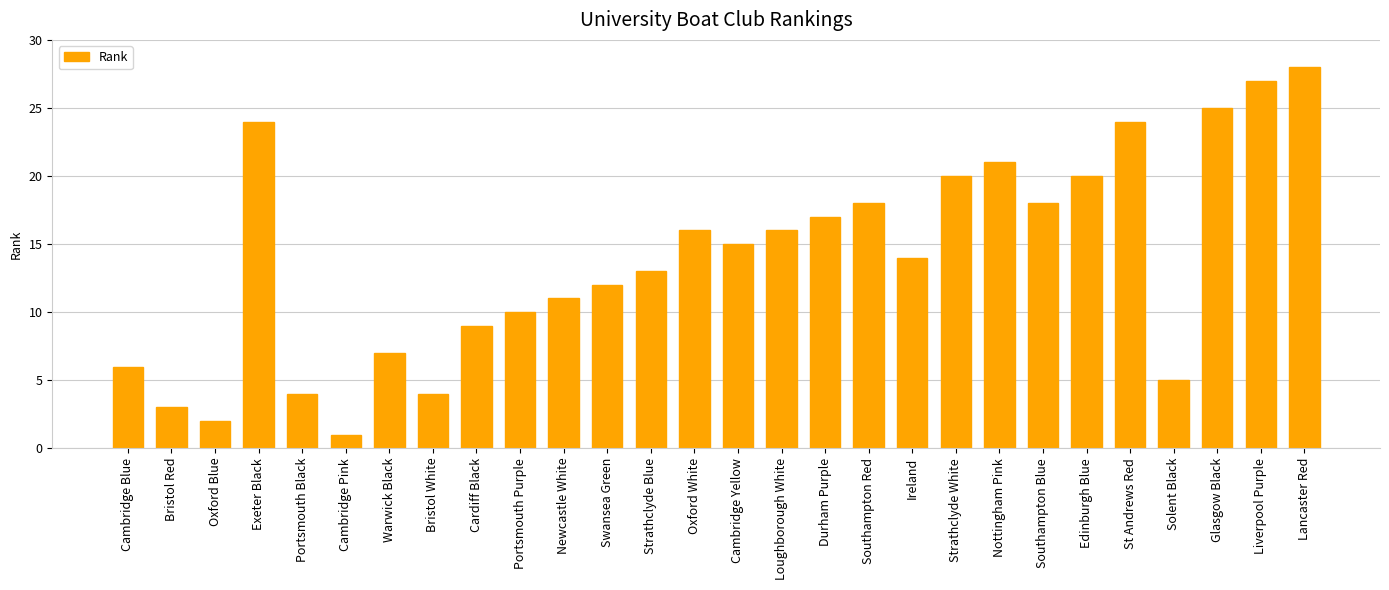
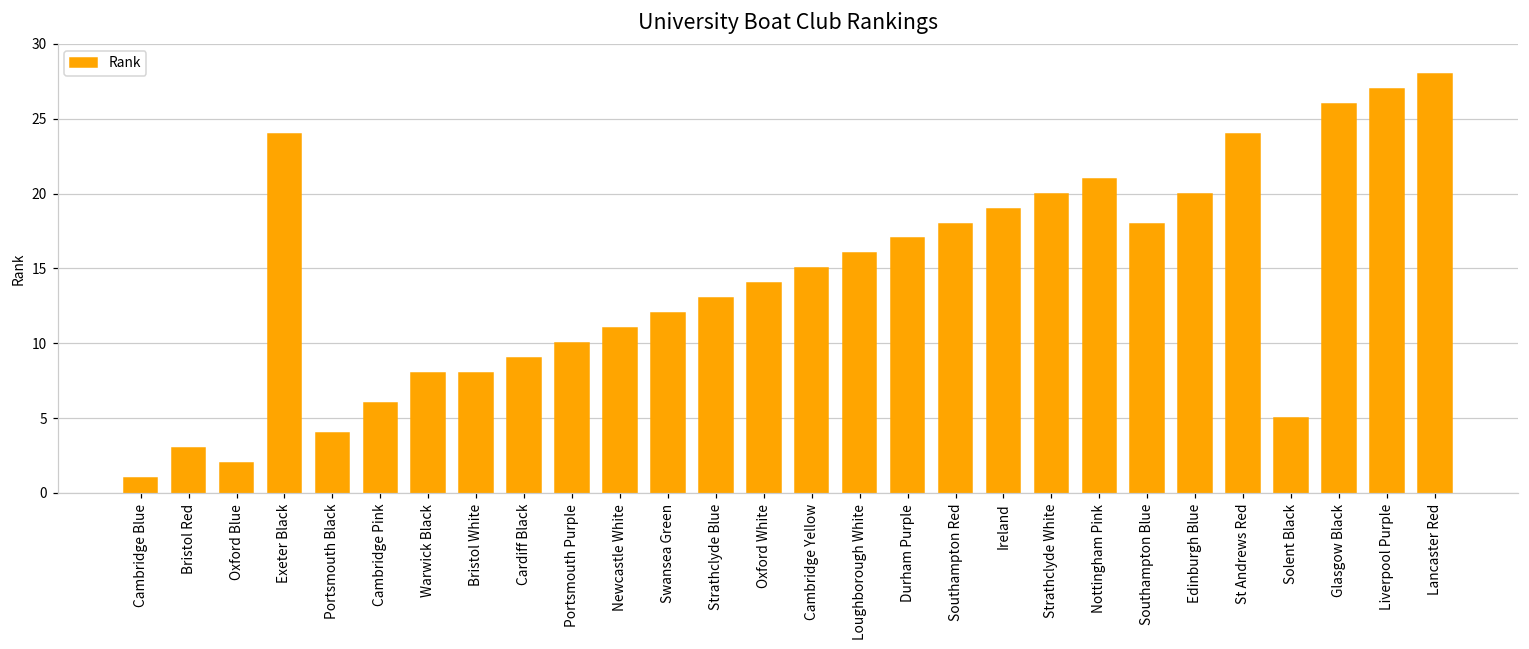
Cambridge Blue: 6 -> 1
Cambridge Pink: 1 -> 6
Warwick Black: 7 -> 8
Bristol White: 4 -> 8
Oxford White: 16 -> 14
Ireland: 14 -> 19
Glasgow Black: 25 -> 26
